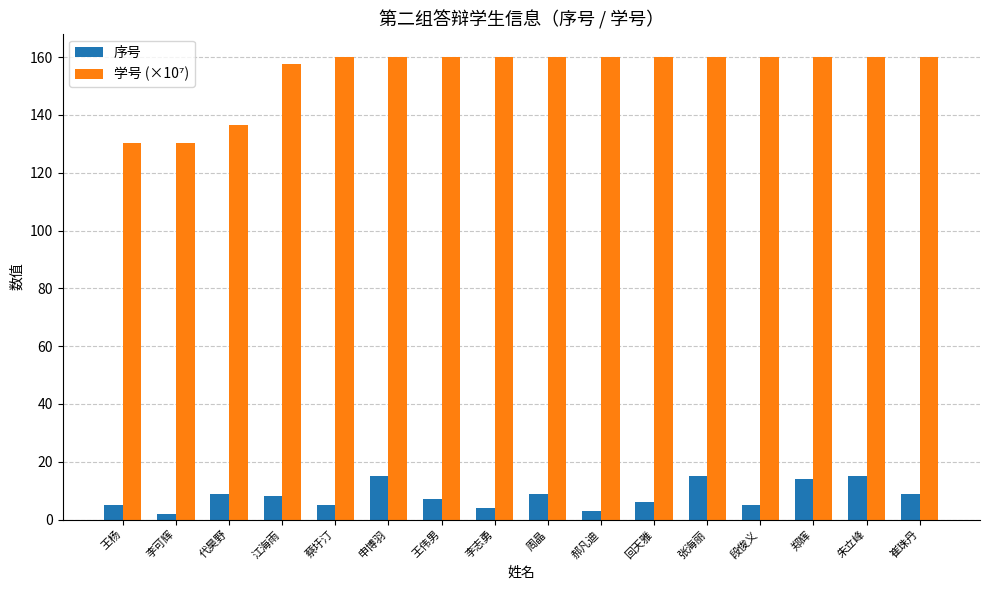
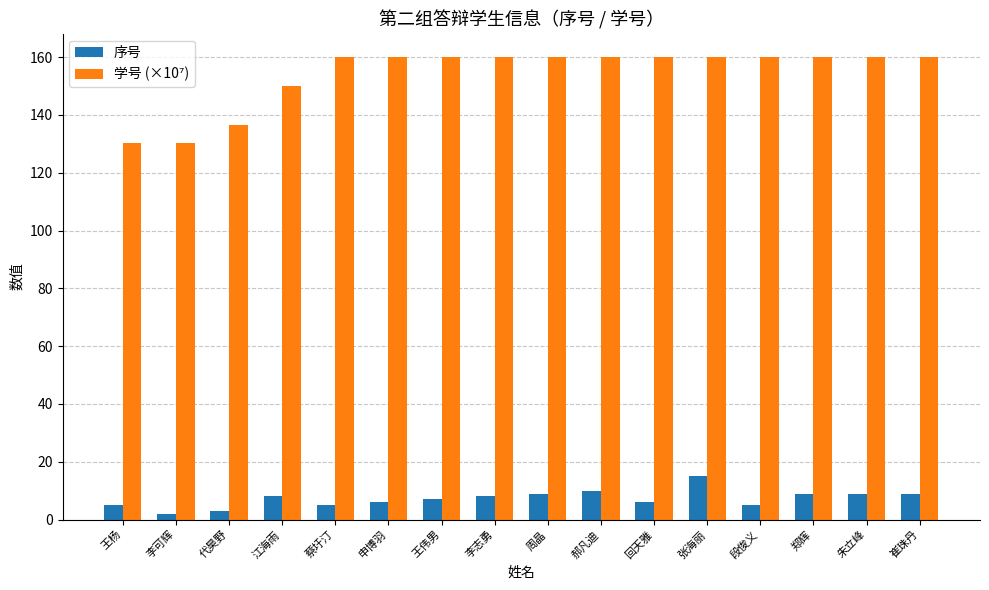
序号, 代昊野: 9 -> 3
学号 (×10⁷), 江海雨: 158 -> 150
序号, 申博羽: 15 -> 6
序号, 李志勇: 4 -> 8
序号, 郝凡迪: 3 -> 10
序号, 郑辉: 14 -> 9
序号, 朱立峰: 15 -> 9
